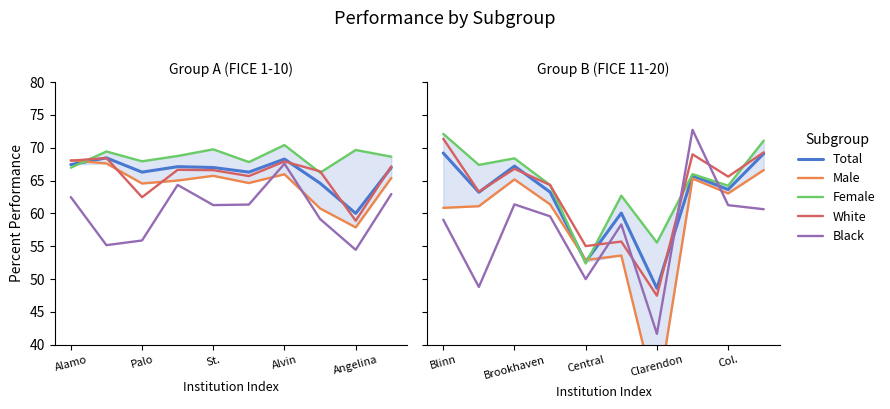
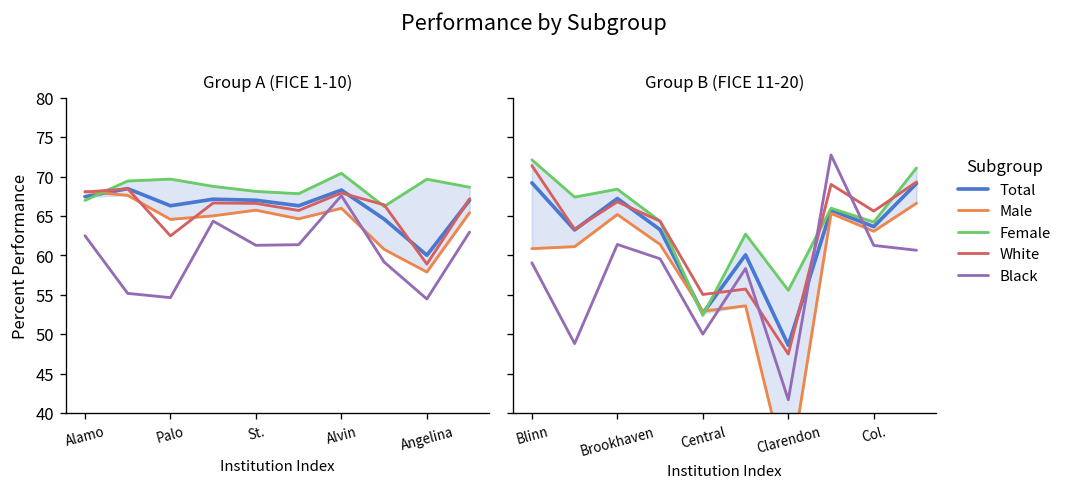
Group A (FICE 1-10), Female, Palo: 68 -> 70
Group A (FICE 1-10), Black, Palo: 56 -> 55
Group A (FICE 1-10), Female, St.: 70 -> 68
